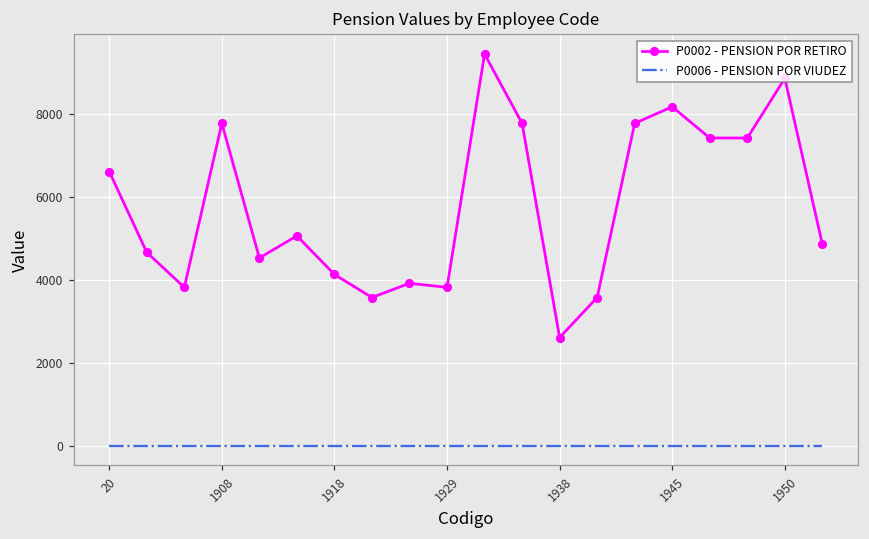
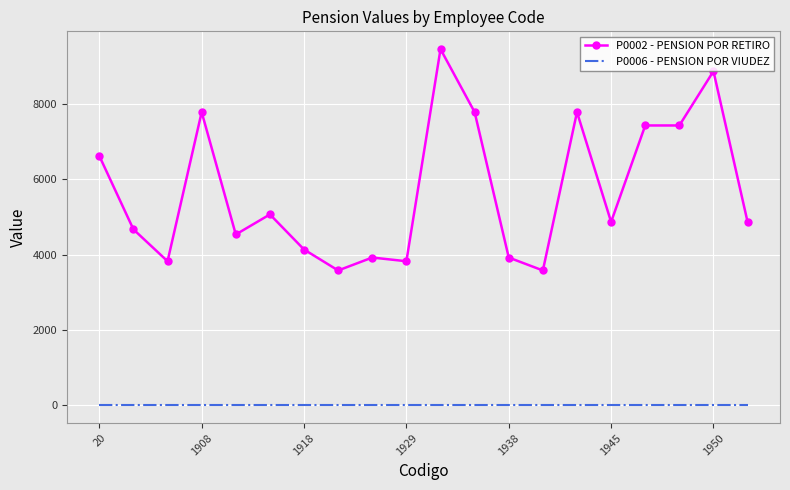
P0002 - PENSION POR RETIRO, 1938: 2600 -> 3900
P0002 - PENSION POR RETIRO, 1945: 8200 -> 4900
